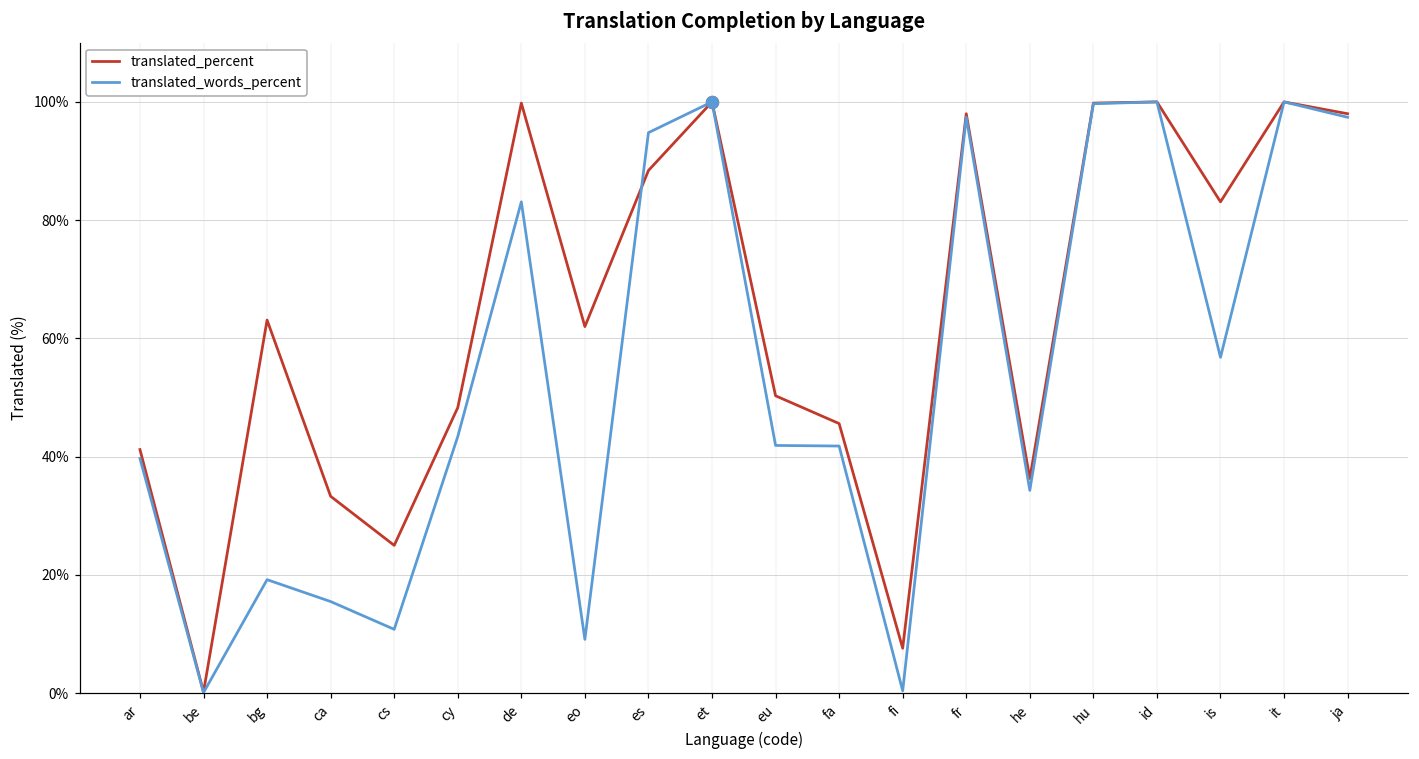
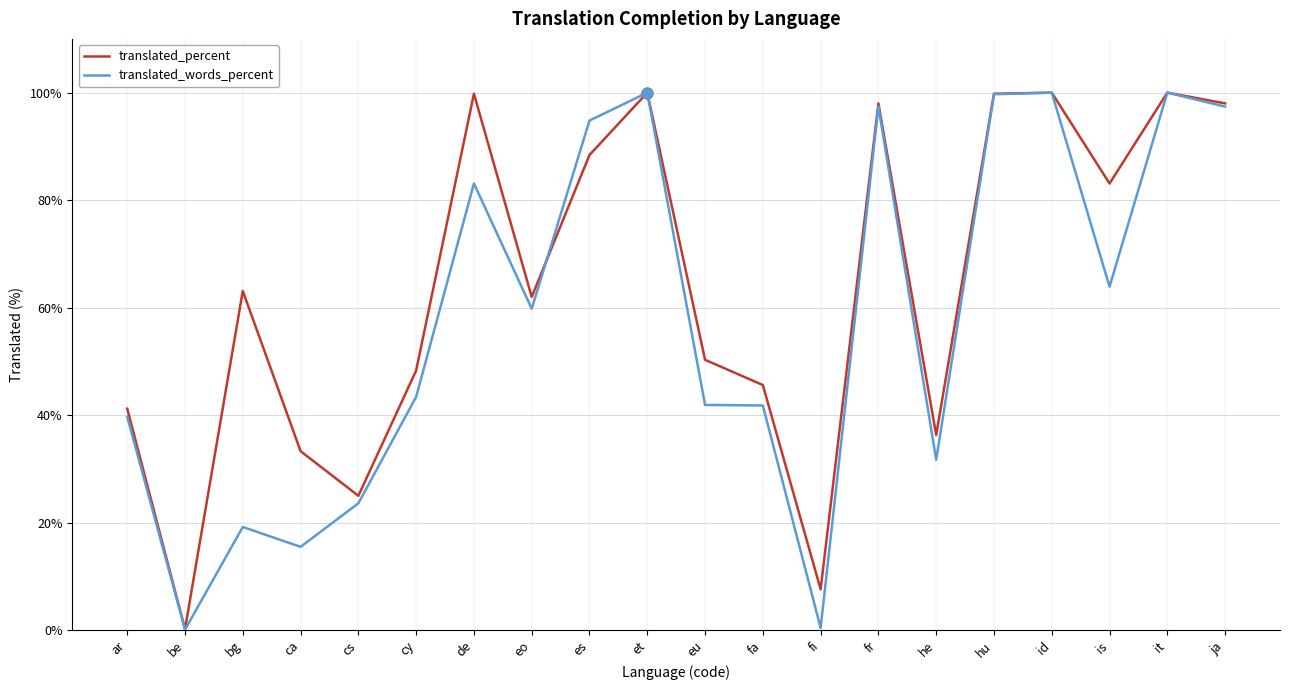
translated_words_percent, cs: 11% -> 24%
translated_words_percent, eo: 9% -> 60%
translated_words_percent, he: 34% -> 32%
translated_words_percent, is: 57% -> 64%
